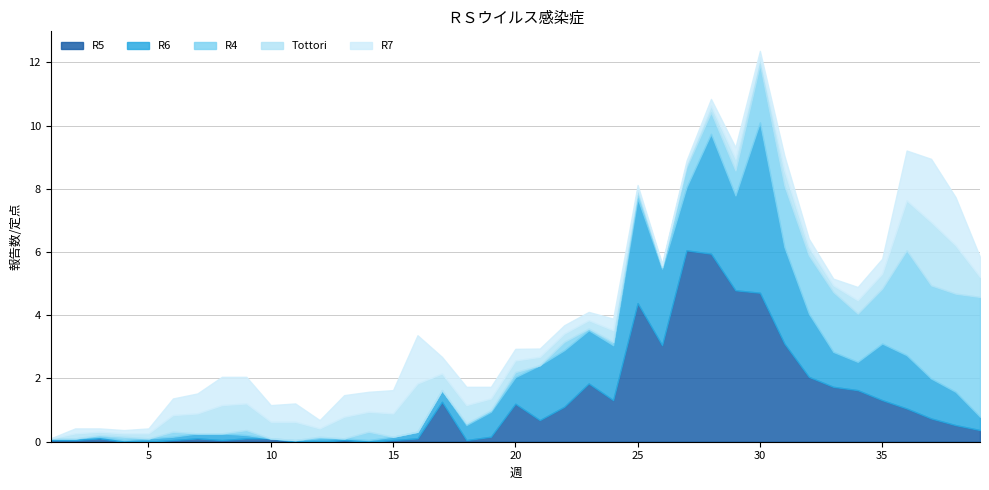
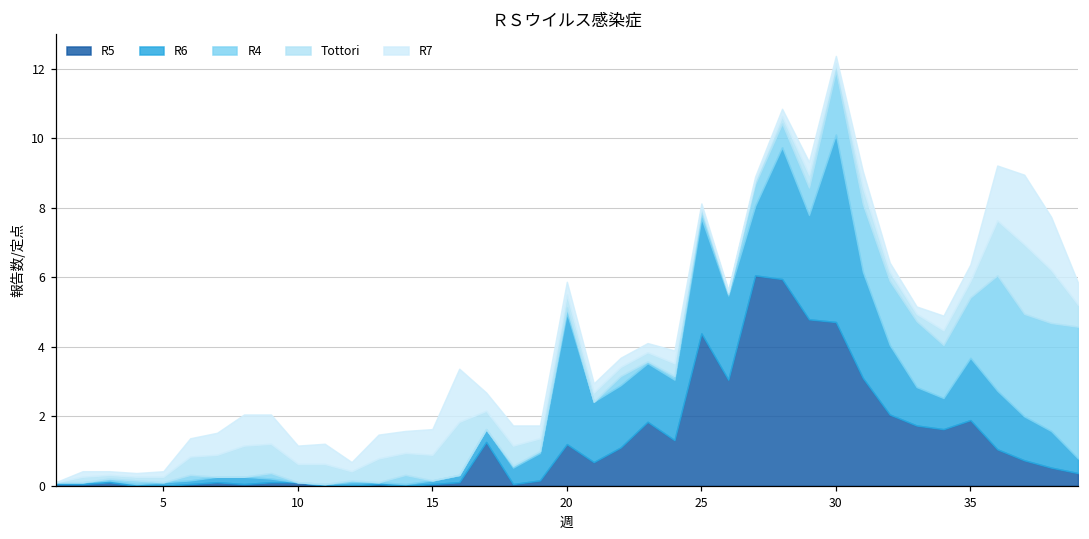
R6, 20: 0.8 -> 3.8
R5, 35: 1.3 -> 1.9
